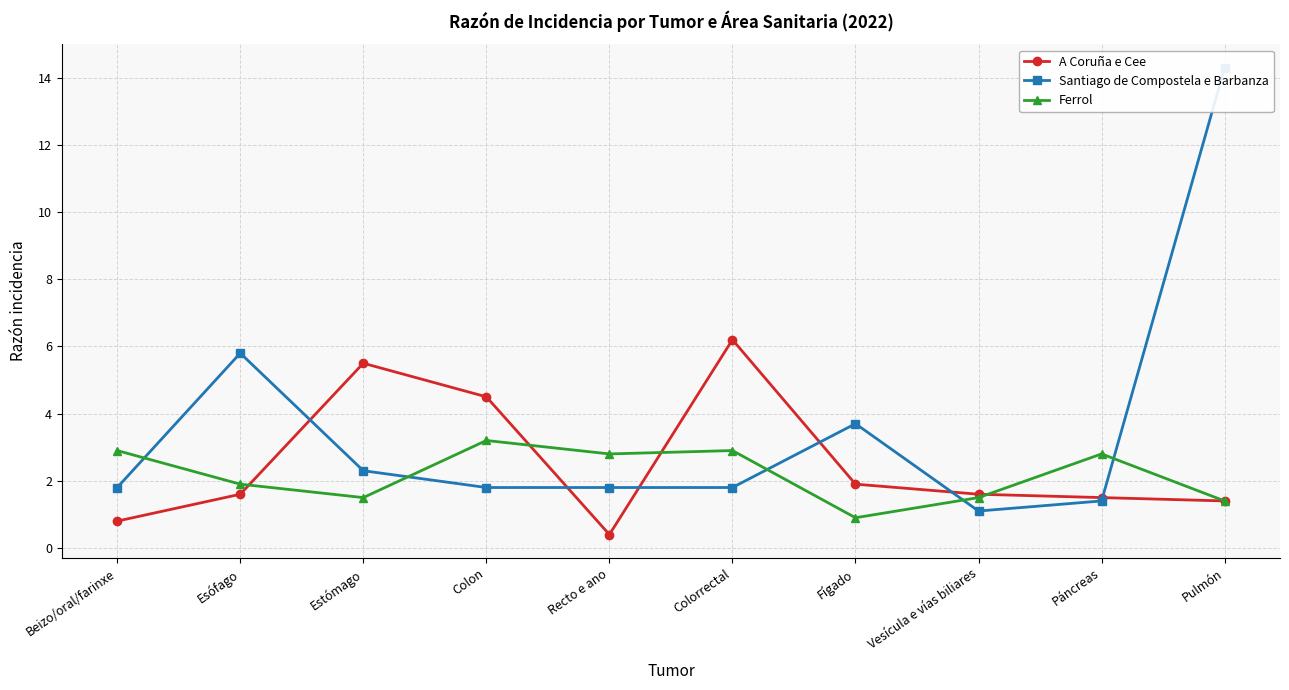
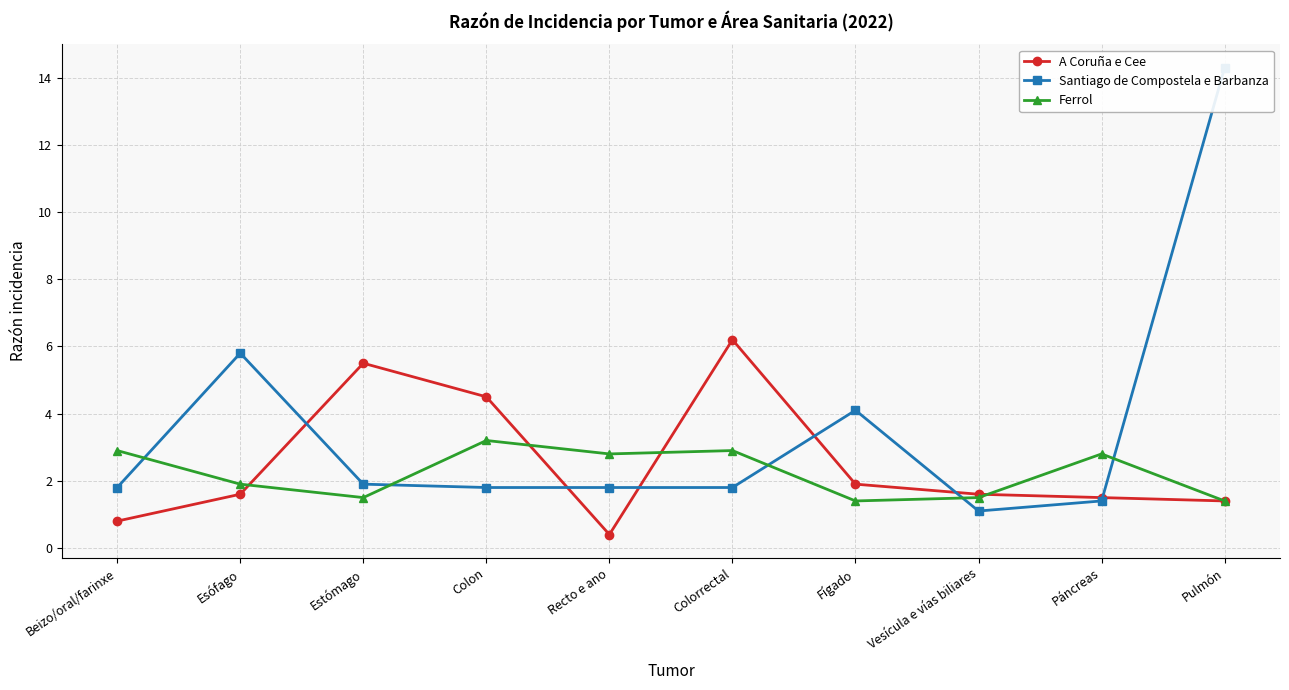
Santiago de Compostela e Barbanza, Estómago: 2.3 -> 1.9
Santiago de Compostela e Barbanza, Fígado: 3.7 -> 4.1
Ferrol, Fígado: 0.9 -> 1.4
